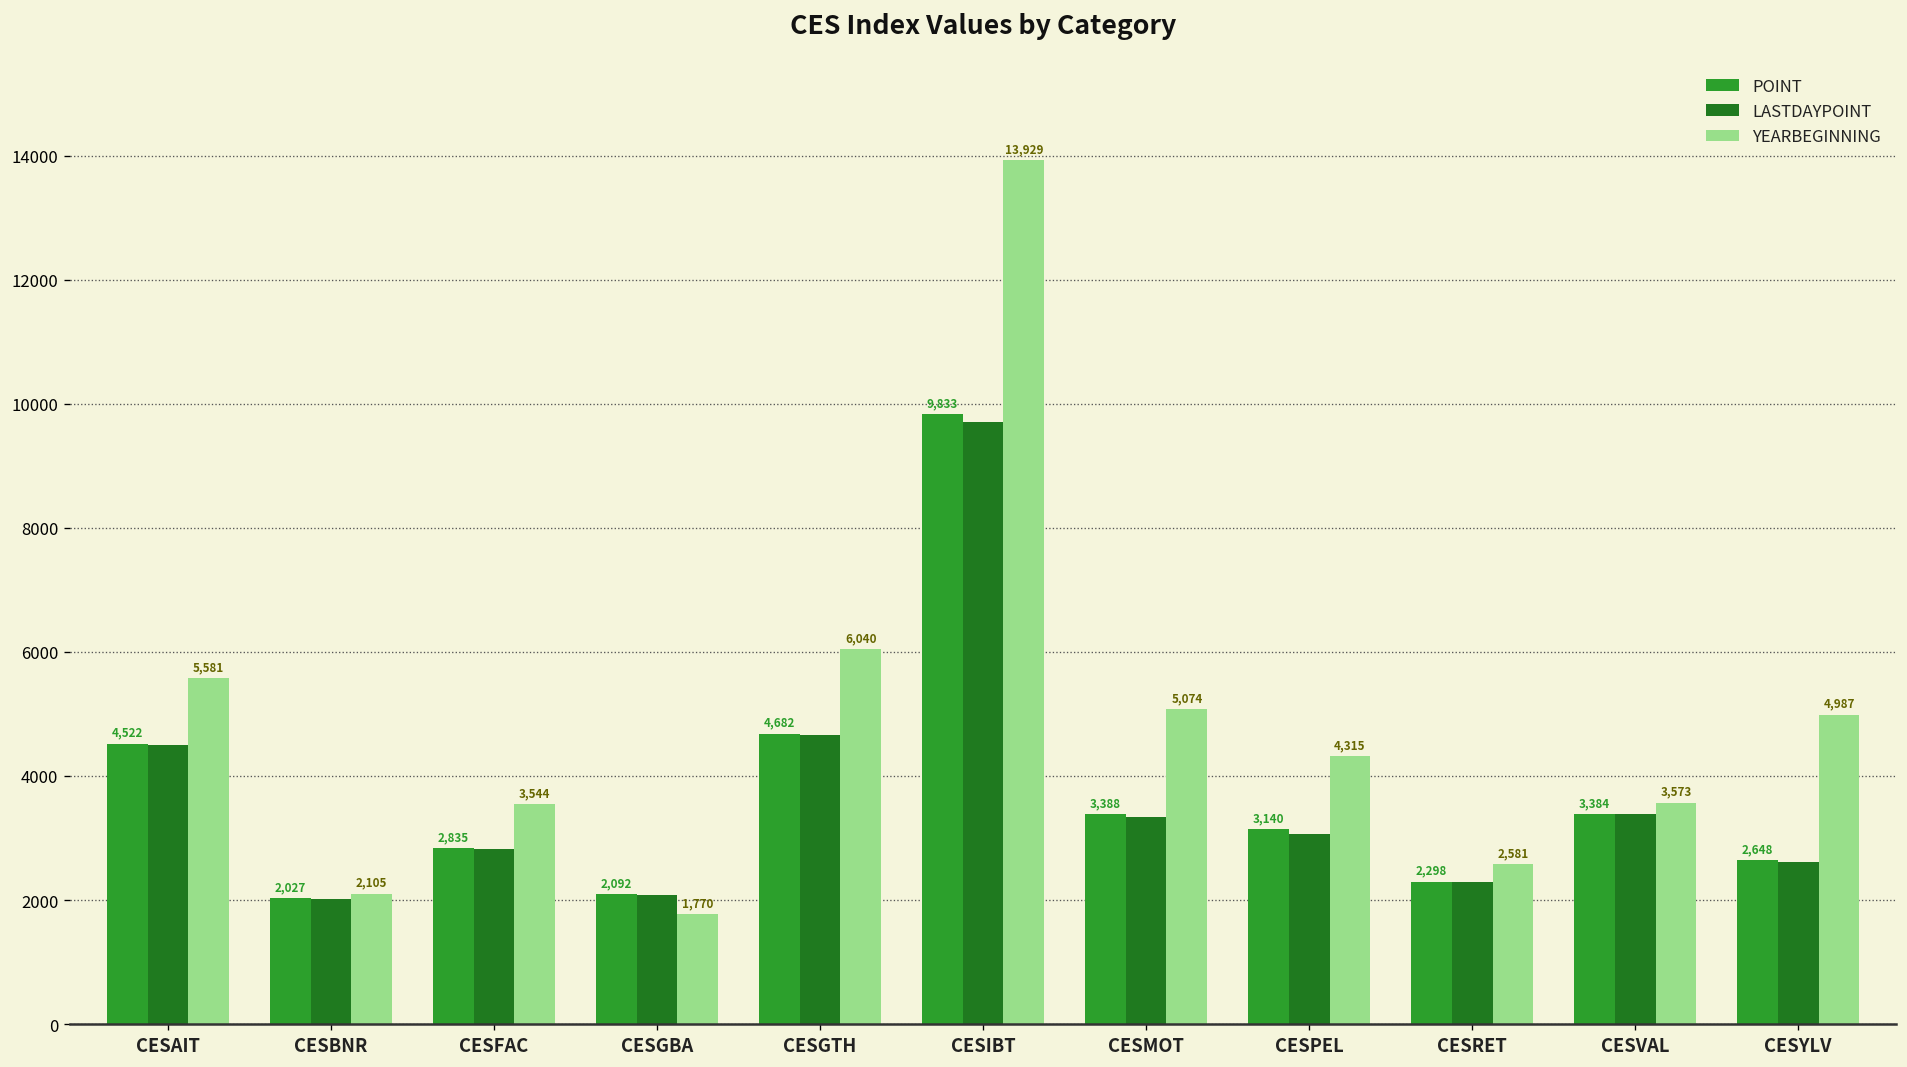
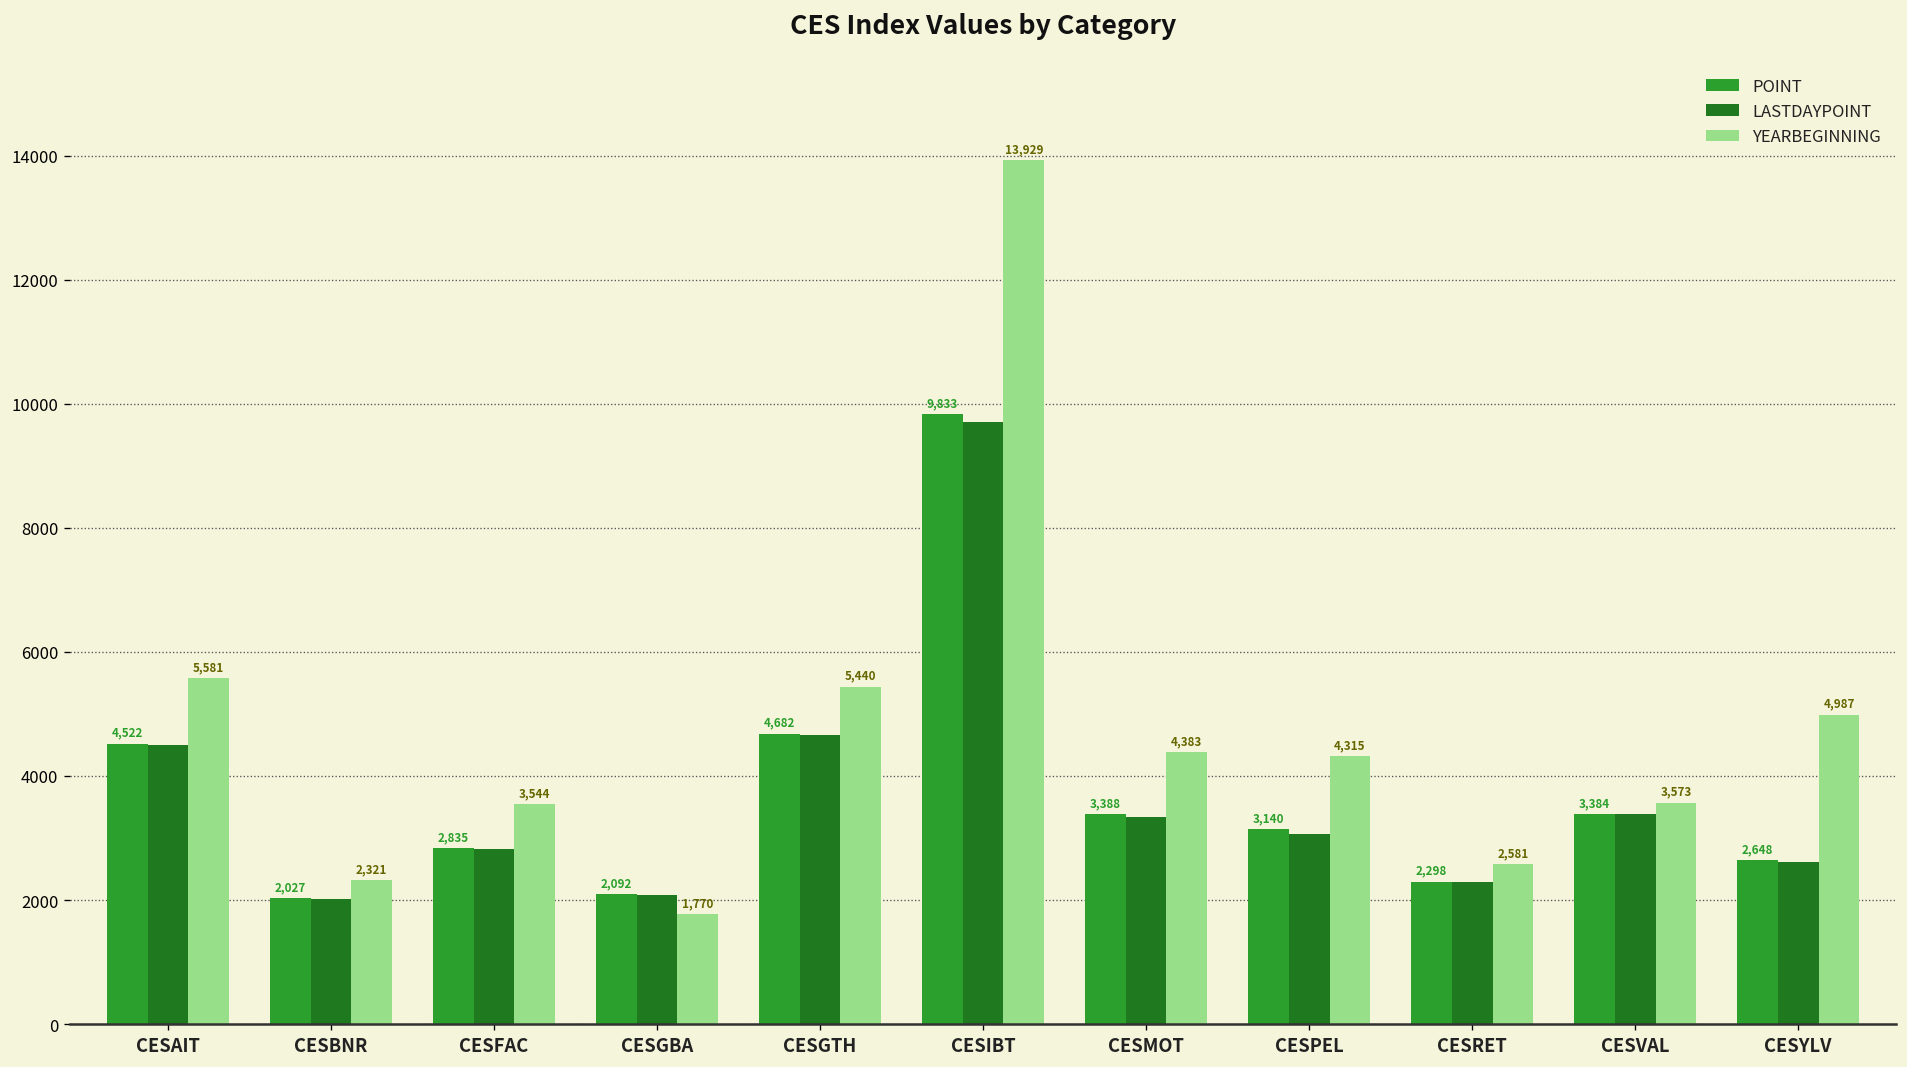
YEARBEGINNING, CESBNR: 2,105 -> 2,321
YEARBEGINNING, CESGTH: 6,040 -> 5,440
YEARBEGINNING, CESMOT: 5,074 -> 4,383
